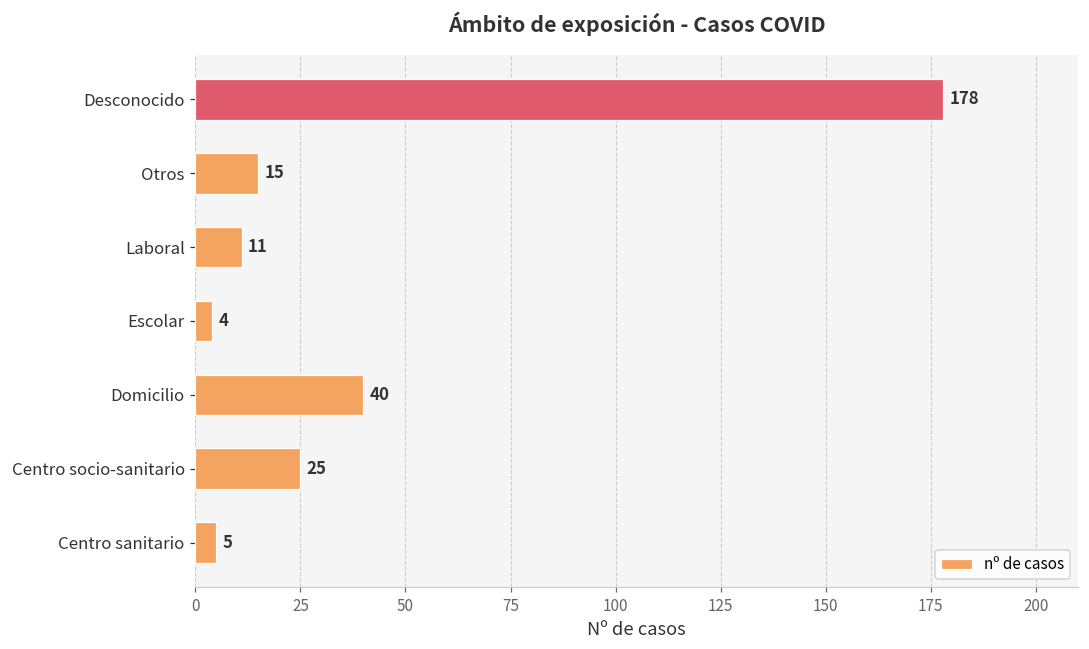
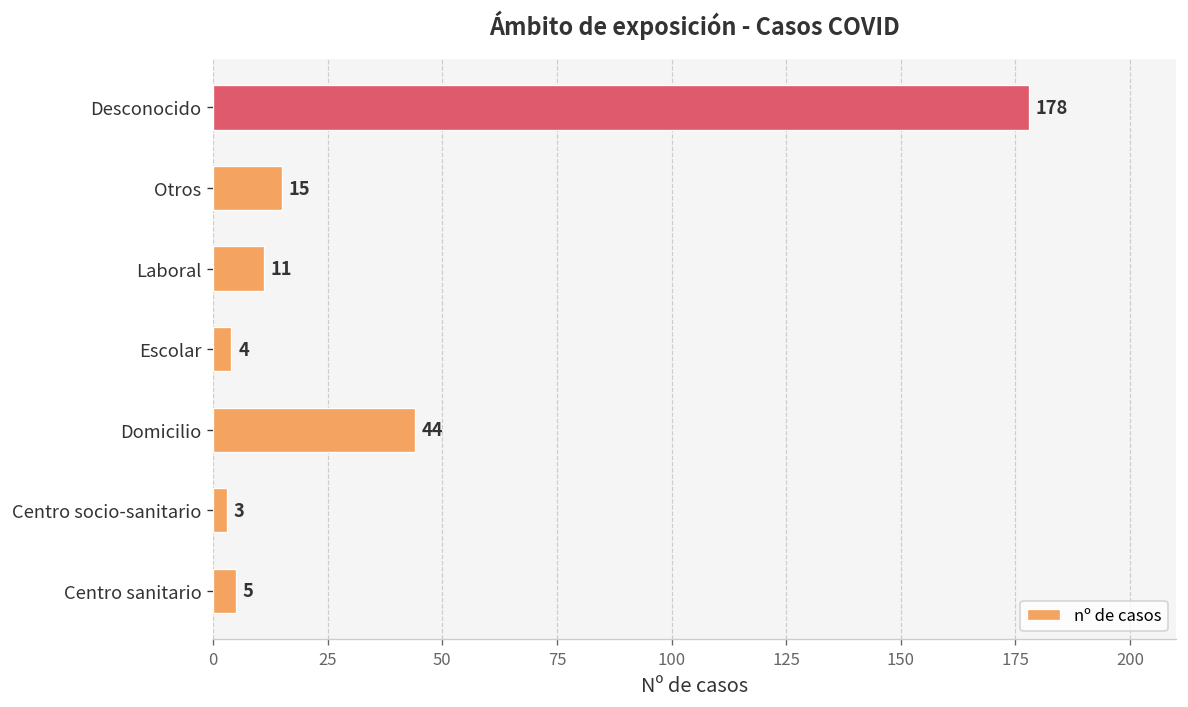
Domicilio: 40 -> 44
Centro socio-sanitario: 25 -> 3
